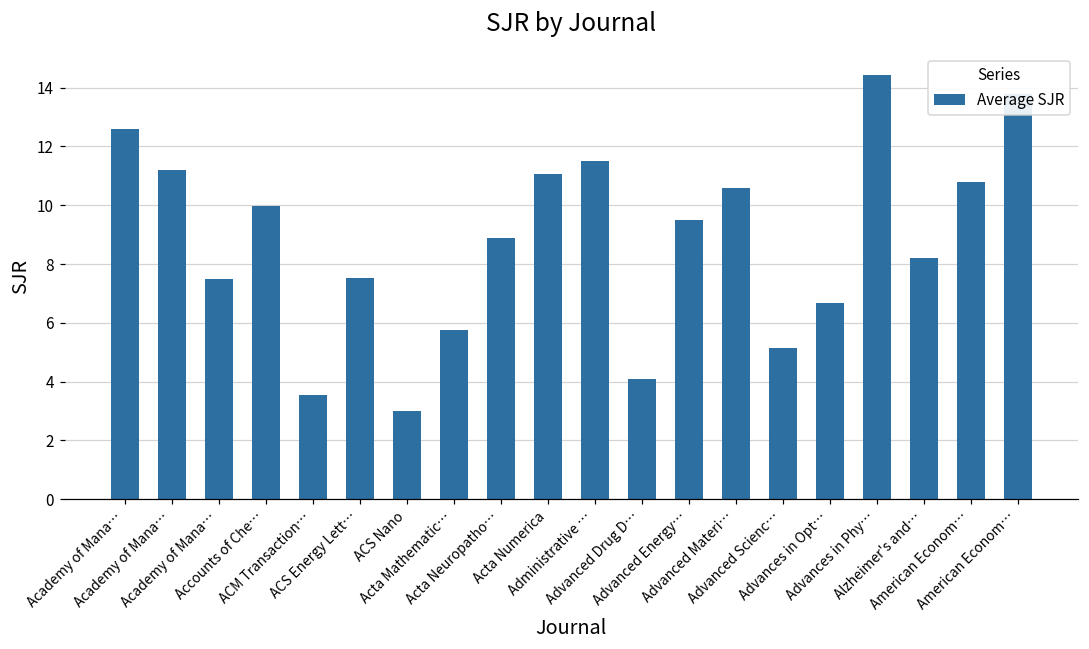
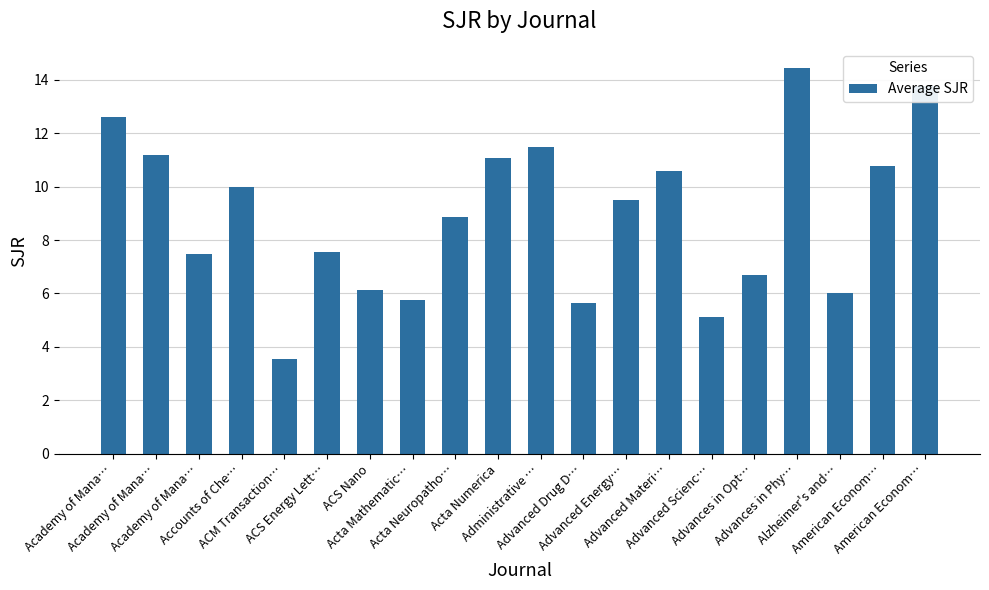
ACS Nano: 3.0 -> 6.1
Advanced Drug D…: 4.1 -> 5.6
Alzheimer's and…: 8.2 -> 6.0
